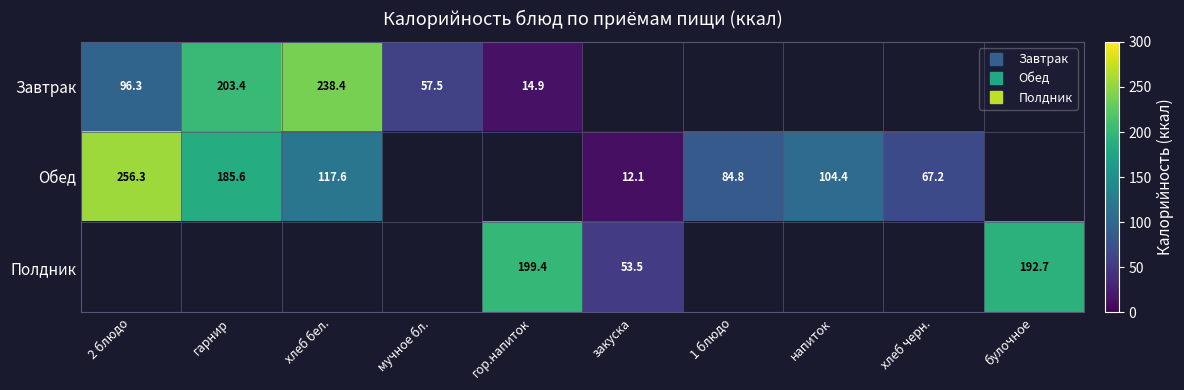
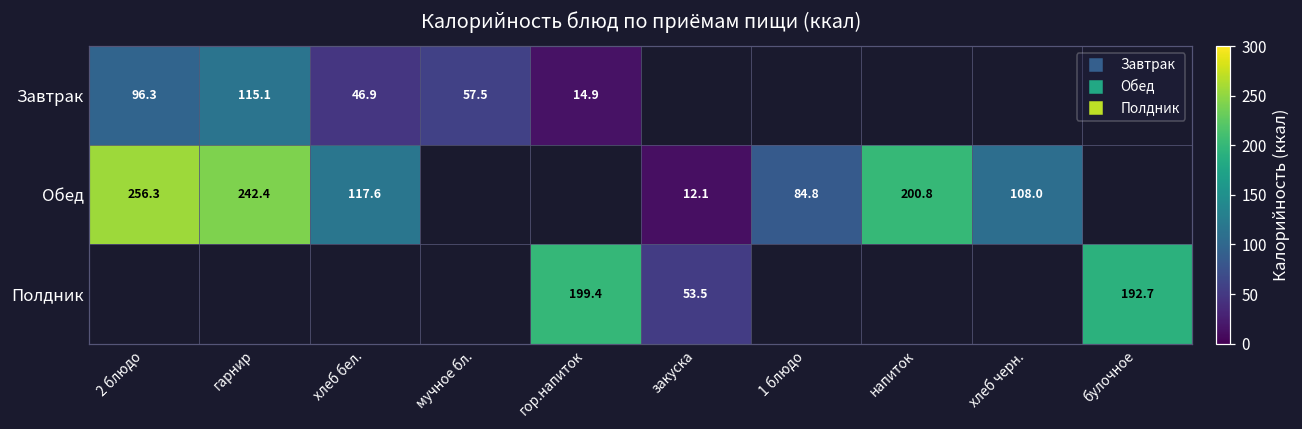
Завтрак, гарнир: 203.4 -> 115.1
Завтрак, хлеб бел.: 238.4 -> 46.9
Обед, гарнир: 185.6 -> 242.4
Обед, напиток: 104.4 -> 200.8
Обед, хлеб черн.: 67.2 -> 108.0
